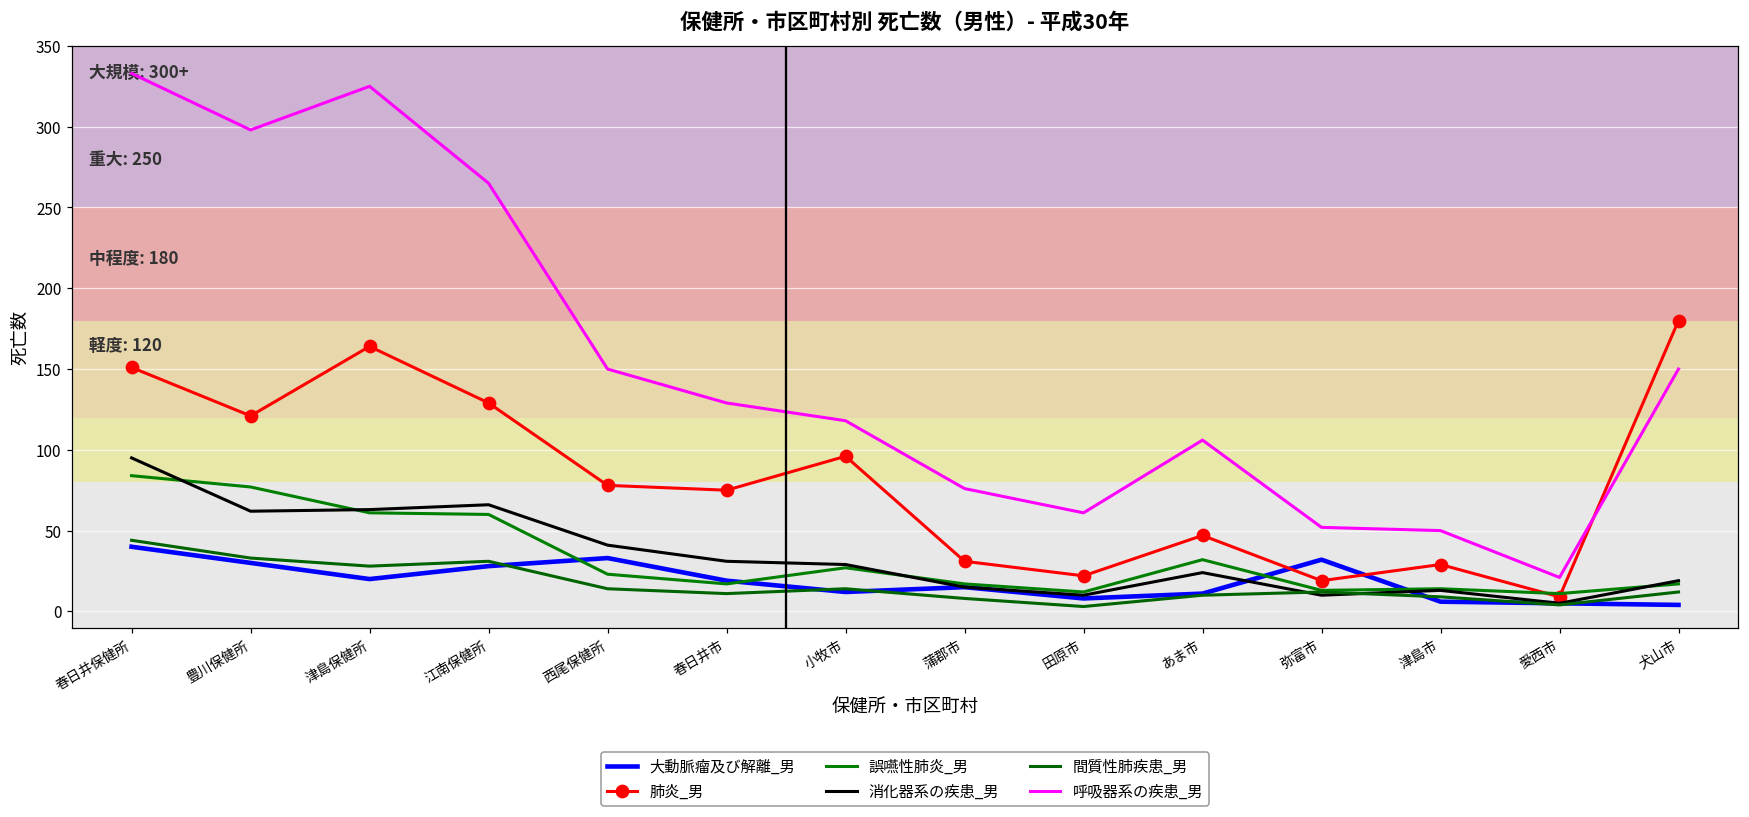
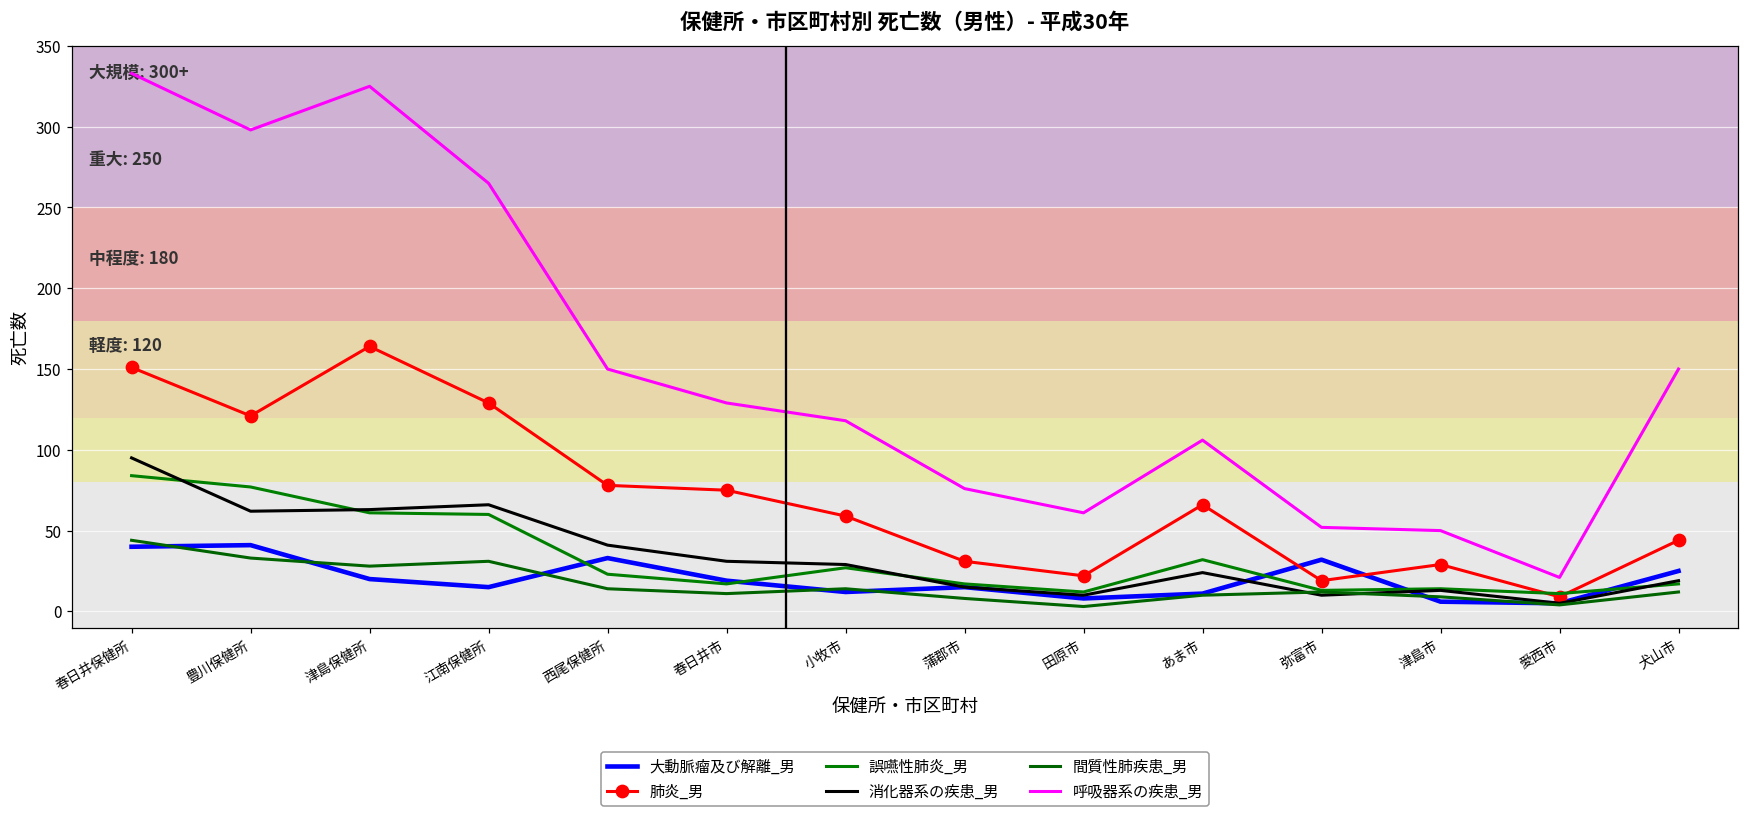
大動脈瘤及び解離_男, 豊川保健所: 30 -> 41
大動脈瘤及び解離_男, 江南保健所: 28 -> 15
肺炎_男, 小牧市: 96 -> 59
肺炎_男, あま市: 47 -> 66
大動脈瘤及び解離_男, 犬山市: 4 -> 25
肺炎_男, 犬山市: 180 -> 44
